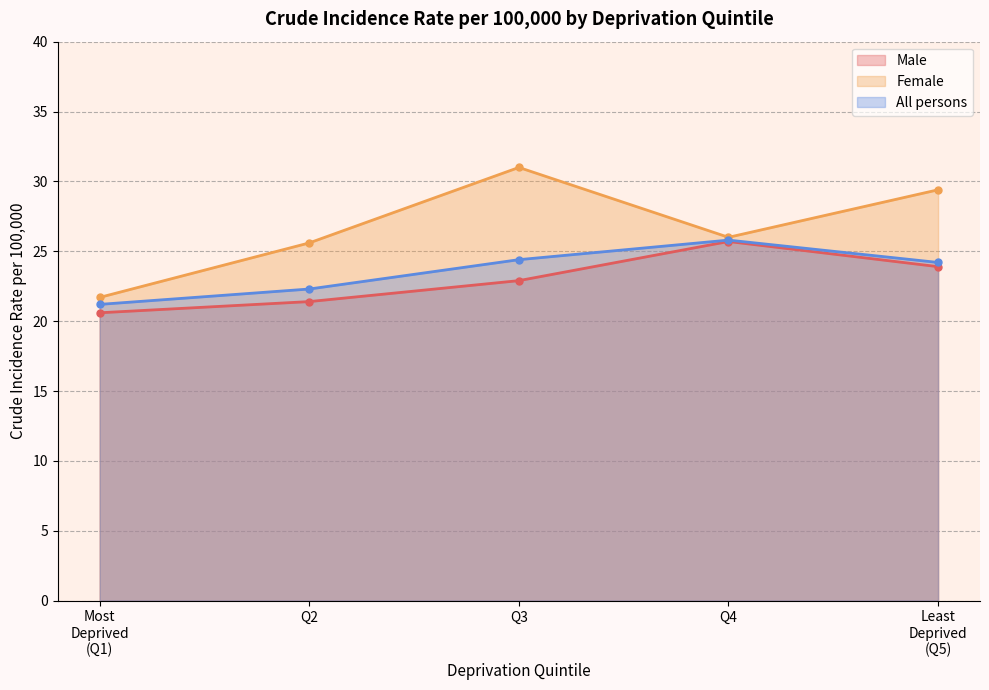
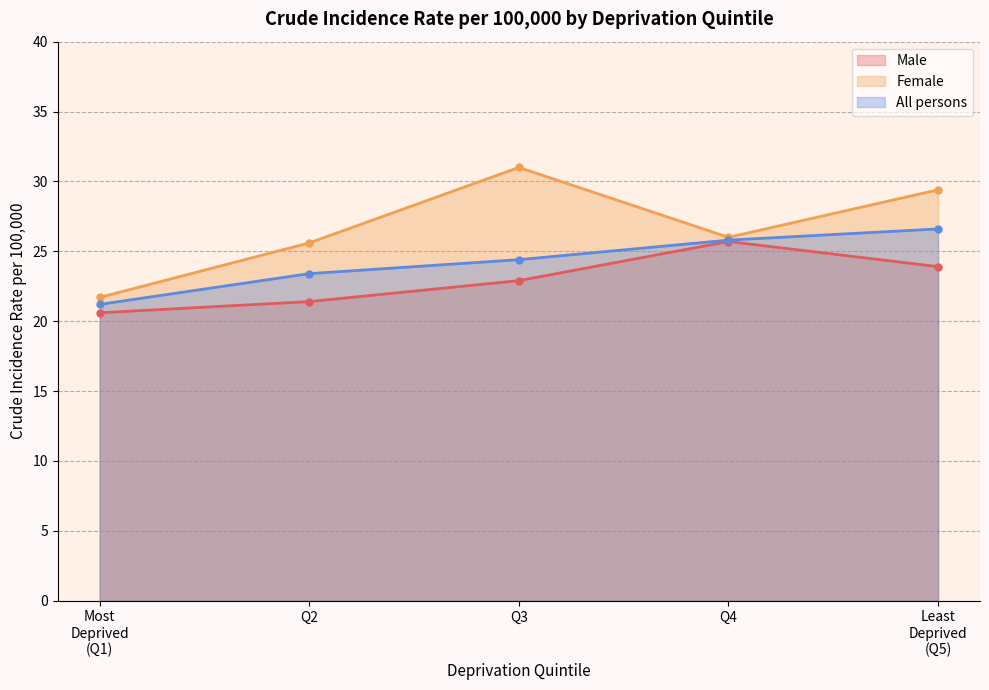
All persons, Q2: 22.3 -> 23.4
All persons, Least Deprived (Q5): 24.2 -> 26.6
